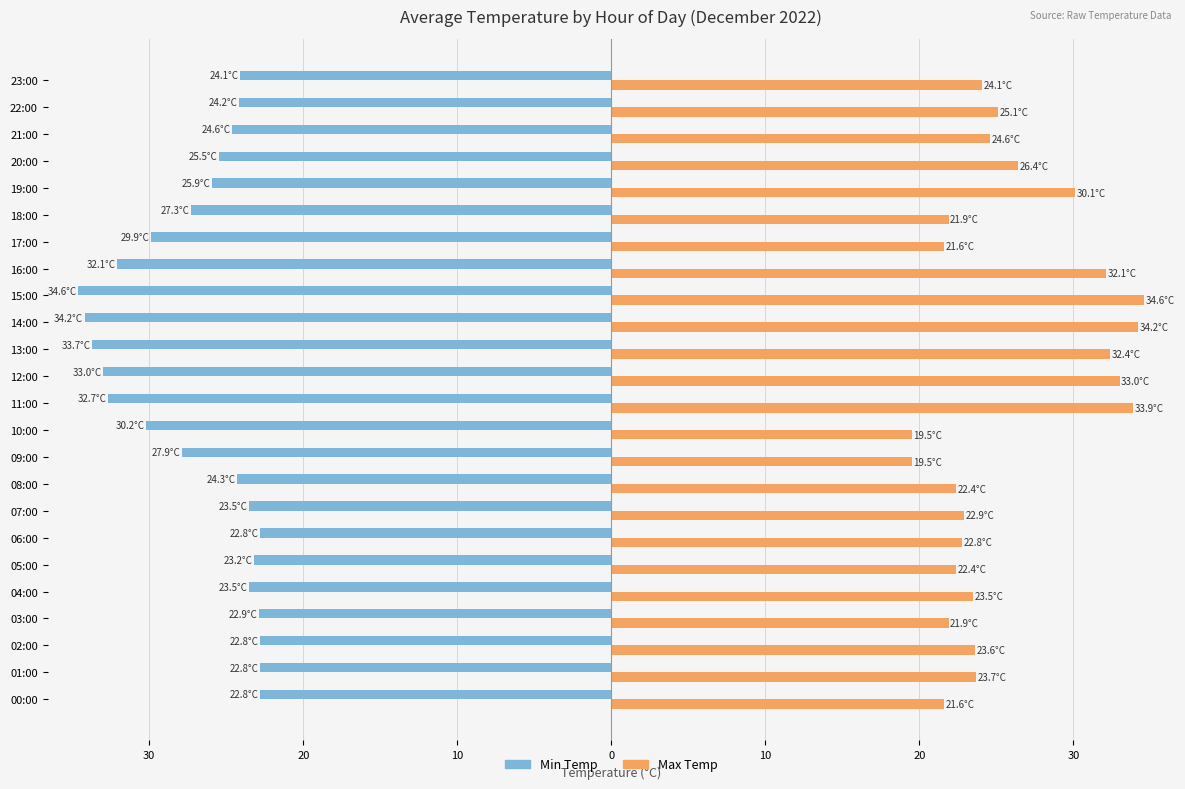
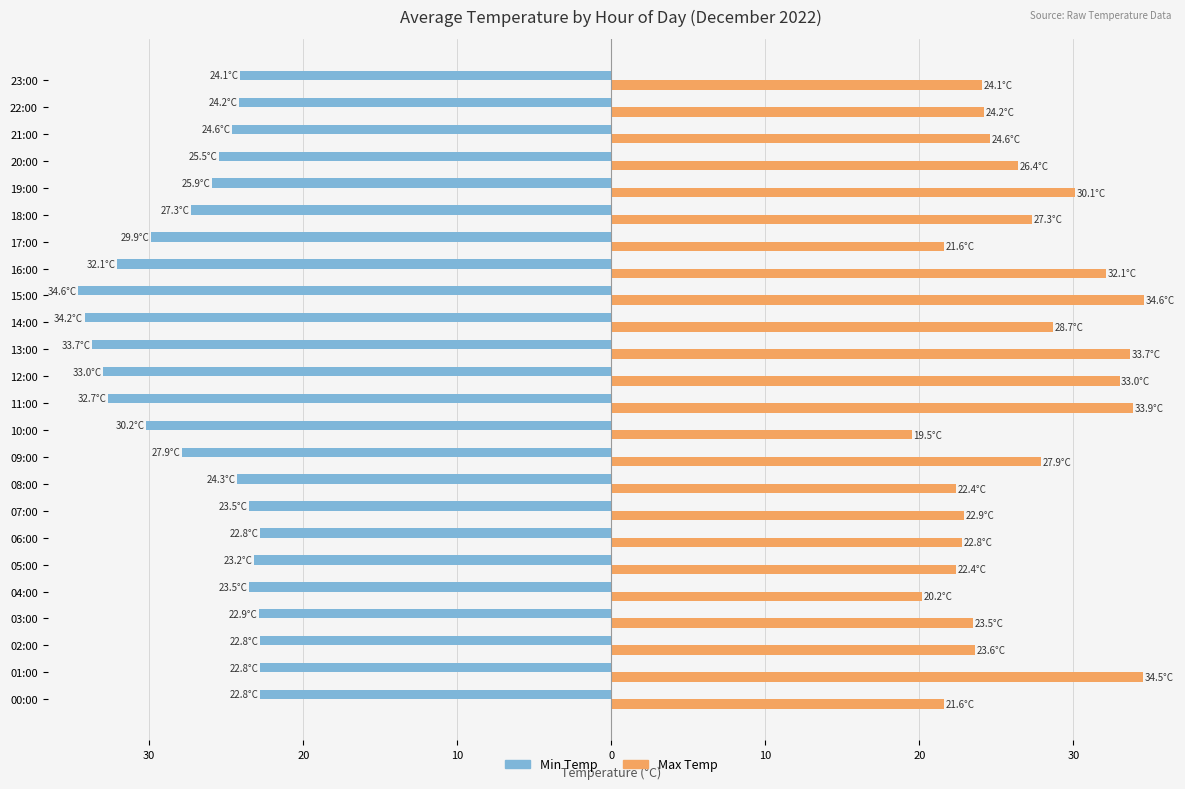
Max Temp, 22:00: 25.1°C -> 24.2°C
Max Temp, 18:00: 21.9°C -> 27.3°C
Max Temp, 14:00: 34.2°C -> 28.7°C
Max Temp, 13:00: 32.4°C -> 33.7°C
Max Temp, 09:00: 19.5°C -> 27.9°C
Max Temp, 04:00: 23.5°C -> 20.2°C
Max Temp, 03:00: 21.9°C -> 23.5°C
Max Temp, 01:00: 23.7°C -> 34.5°C
